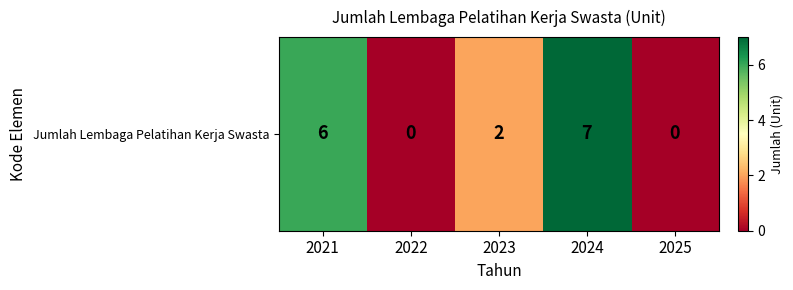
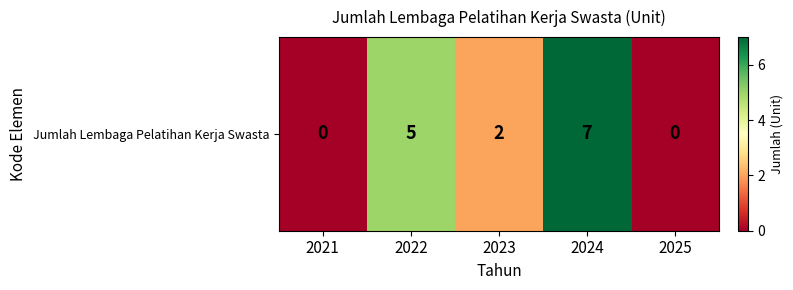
Jumlah Lembaga Pelatihan Kerja Swasta, 2021: 6 -> 0
Jumlah Lembaga Pelatihan Kerja Swasta, 2022: 0 -> 5
